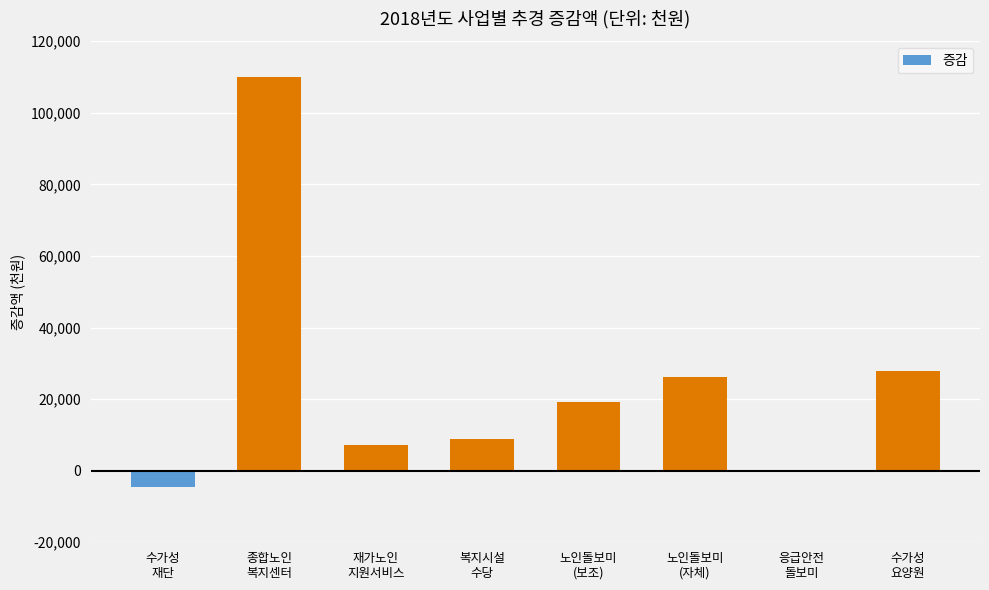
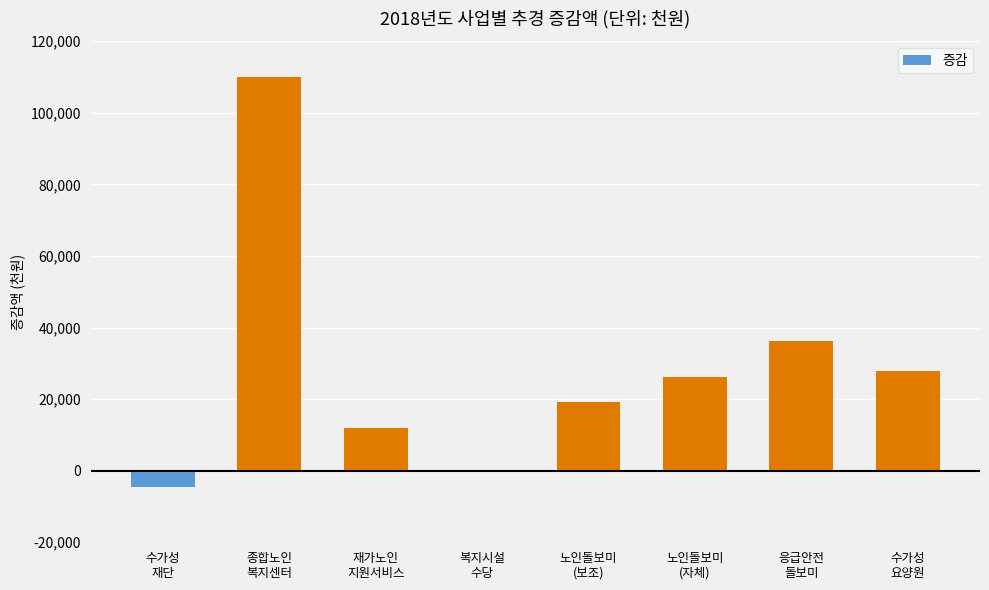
재가노인 지원서비스: 7,000 -> 12,000
복지시설 수당: 9,000 -> 0
응급안전 돌보미: 0 -> 36,000
